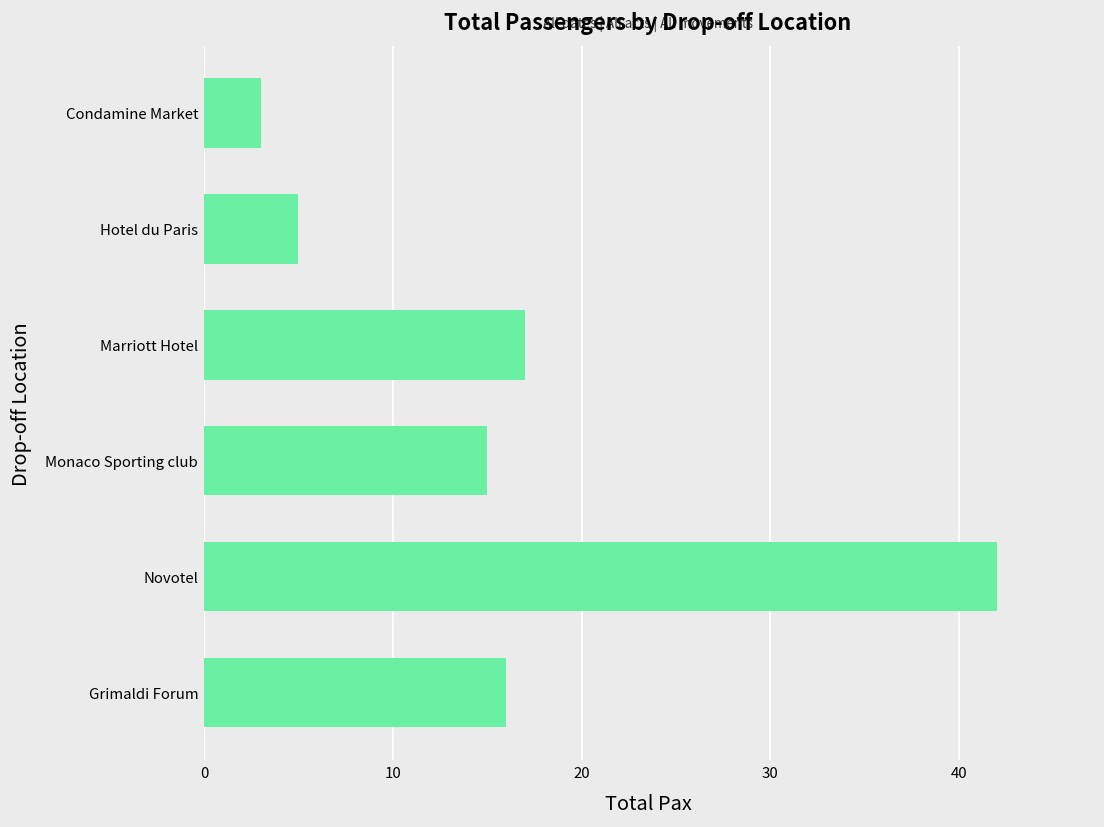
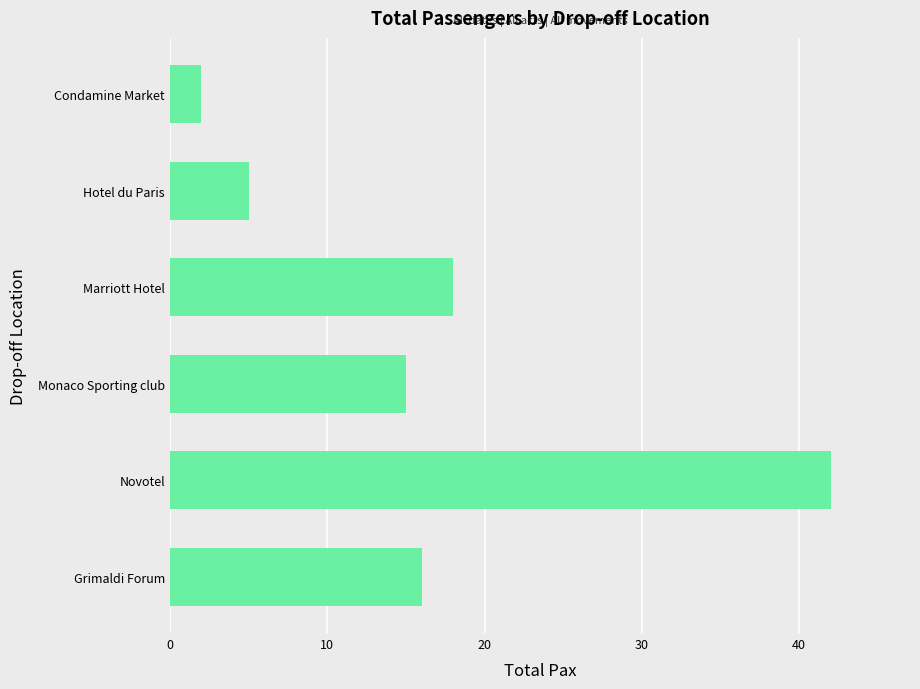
Condamine Market: 3 -> 2
Marriott Hotel: 17 -> 18
